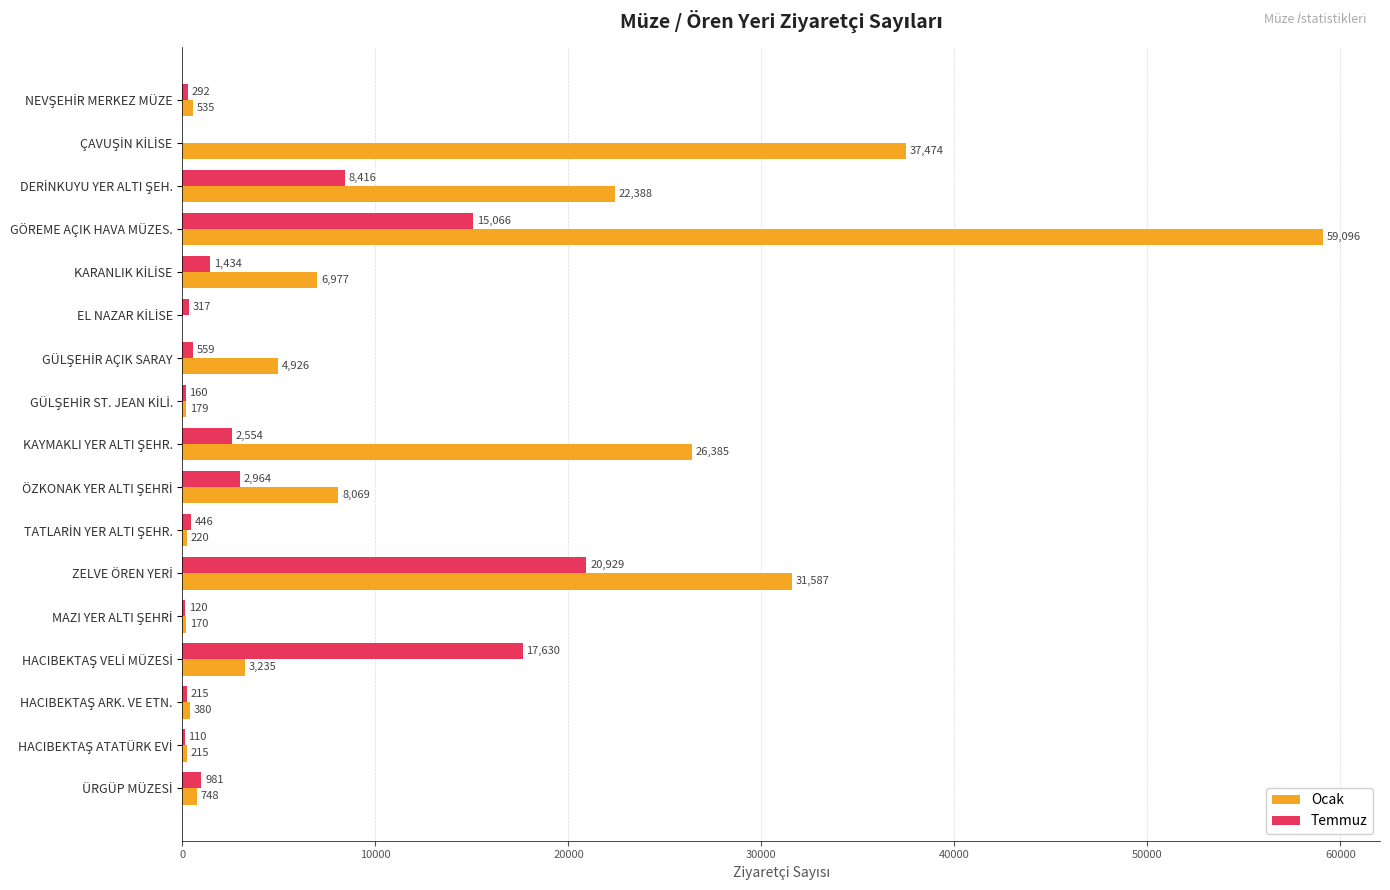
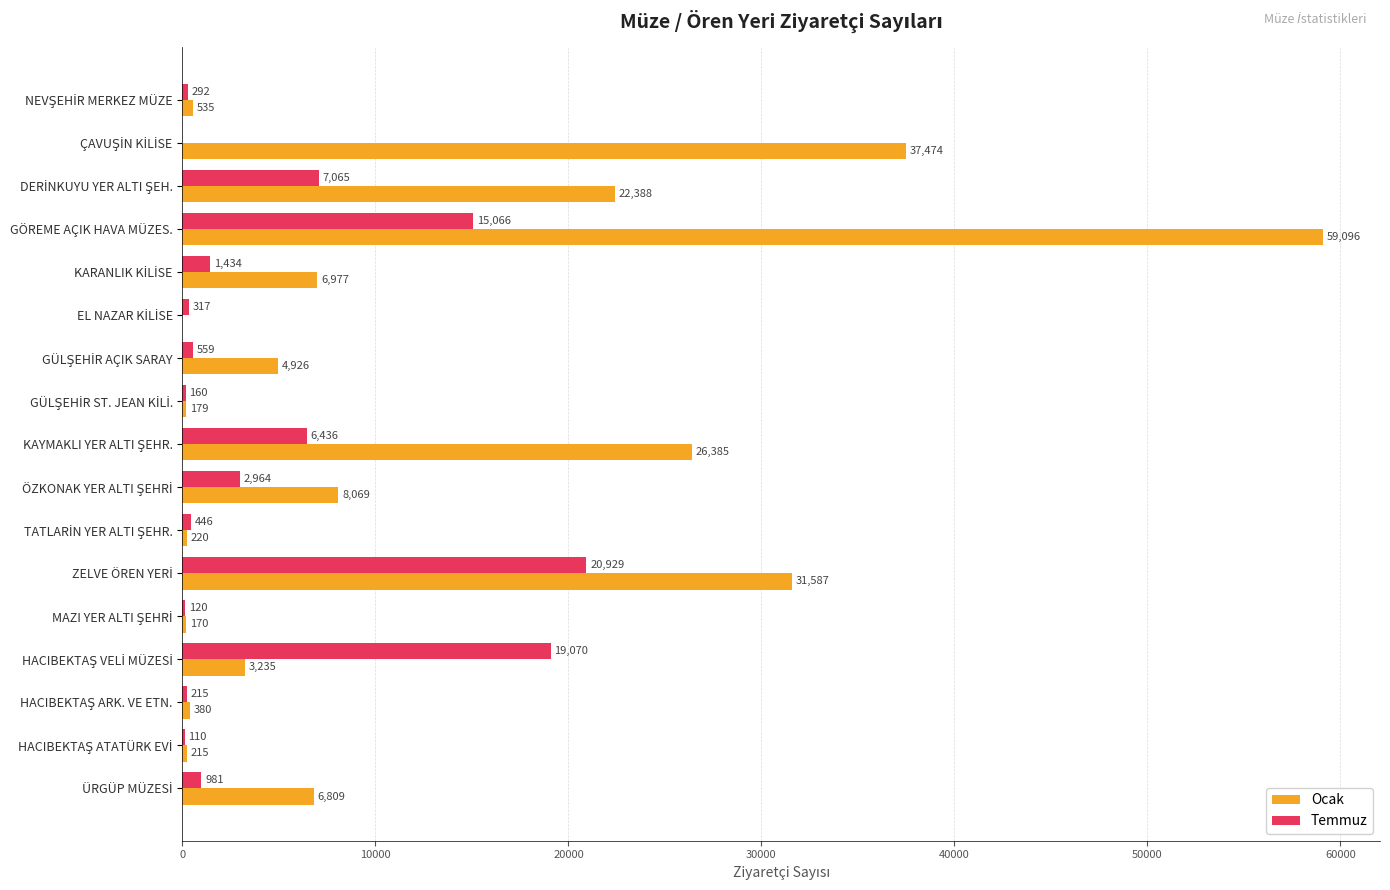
Temmuz, DERİNKUYU YER ALTI ŞEH.: 8,416 -> 7,065
Temmuz, KAYMAKLI YER ALTI ŞEHR.: 2,554 -> 6,436
Temmuz, HACIBEKTAŞ VELİ MÜZESİ: 17,630 -> 19,070
Ocak, ÜRGÜP MÜZESİ: 748 -> 6,809
